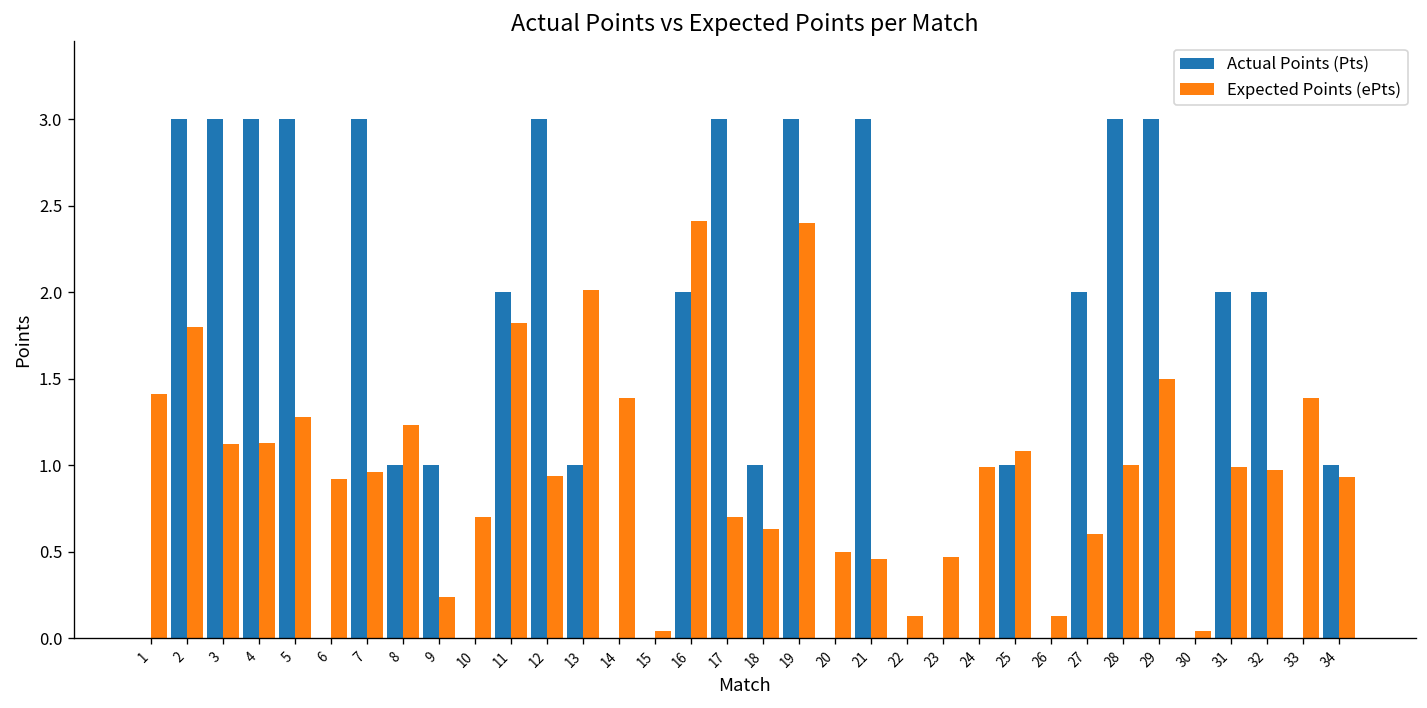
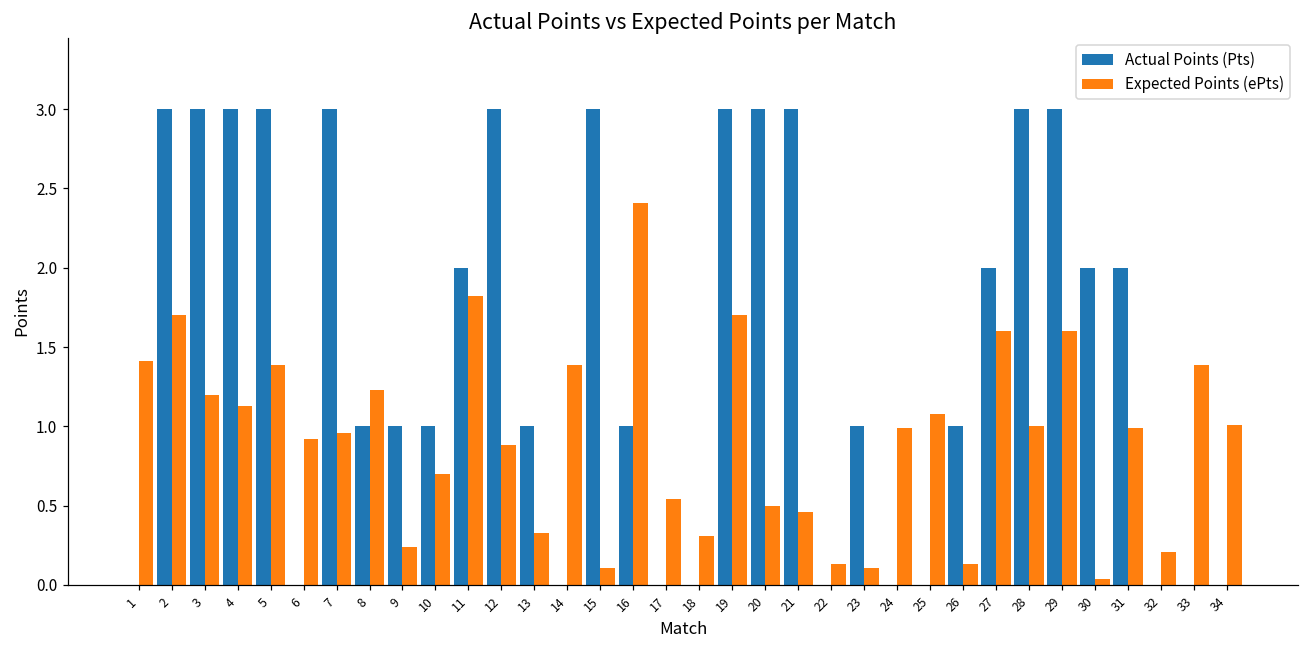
Expected Points (ePts), 2: 1.8 -> 1.7
Expected Points (ePts), 3: 1.12 -> 1.20
Expected Points (ePts), 5: 1.28 -> 1.39
Actual Points (Pts), 10: 0 -> 1
Expected Points (ePts), 12: 0.94 -> 0.88
Expected Points (ePts), 13: 2.01 -> 0.33
Actual Points (Pts), 15: 0 -> 3
Expected Points (ePts), 15: 0.04 -> 0.11
Actual Points (Pts), 16: 2 -> 1
Actual Points (Pts), 17: 3 -> 0
Expected Points (ePts), 17: 0.70 -> 0.54
Actual Points (Pts), 18: 1 -> 0
Expected Points (ePts), 18: 0.63 -> 0.31
Expected Points (ePts), 19: 2.4 -> 1.7
Actual Points (Pts), 20: 0 -> 3
Actual Points (Pts), 23: 0 -> 1
Expected Points (ePts), 23: 0.47 -> 0.11
Actual Points (Pts), 25: 1 -> 0
Actual Points (Pts), 26: 0 -> 1
Expected Points (ePts), 27: 0.6 -> 1.6
Expected Points (ePts), 29: 1.5 -> 1.6
Actual Points (Pts), 30: 0 -> 2
Actual Points (Pts), 32: 2 -> 0
Expected Points (ePts), 32: 0.97 -> 0.21
Actual Points (Pts), 34: 1 -> 0
Expected Points (ePts), 34: 0.93 -> 1.01
